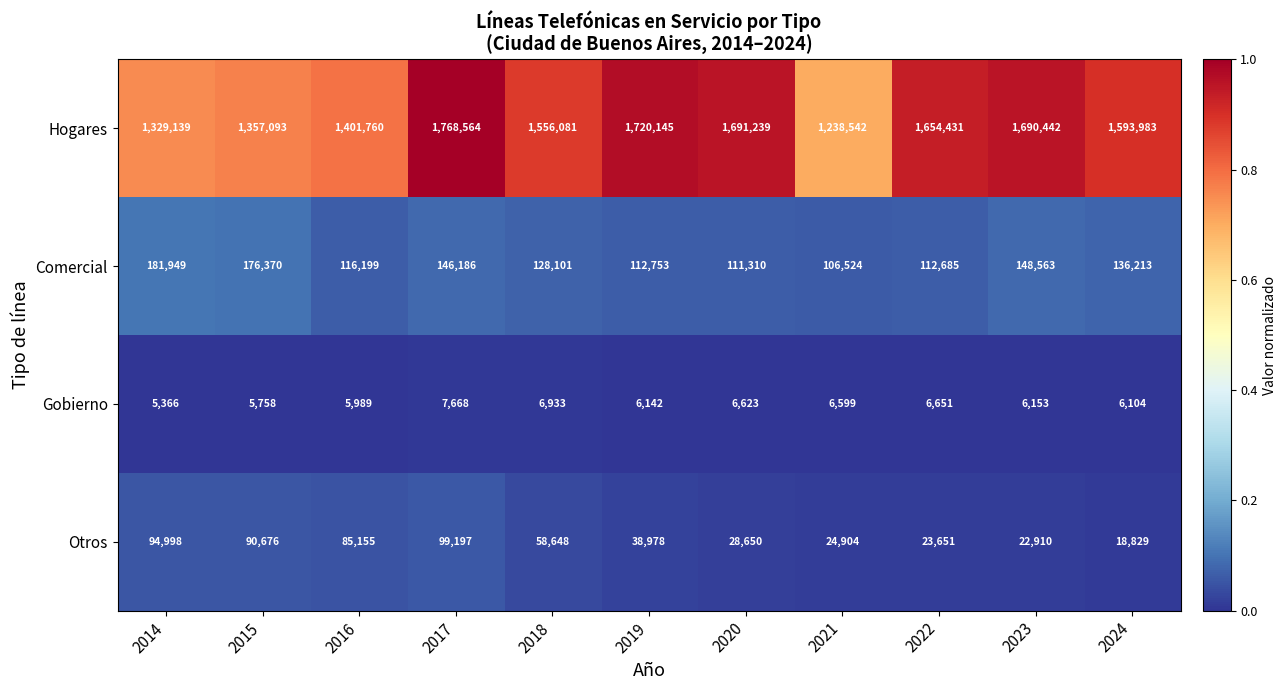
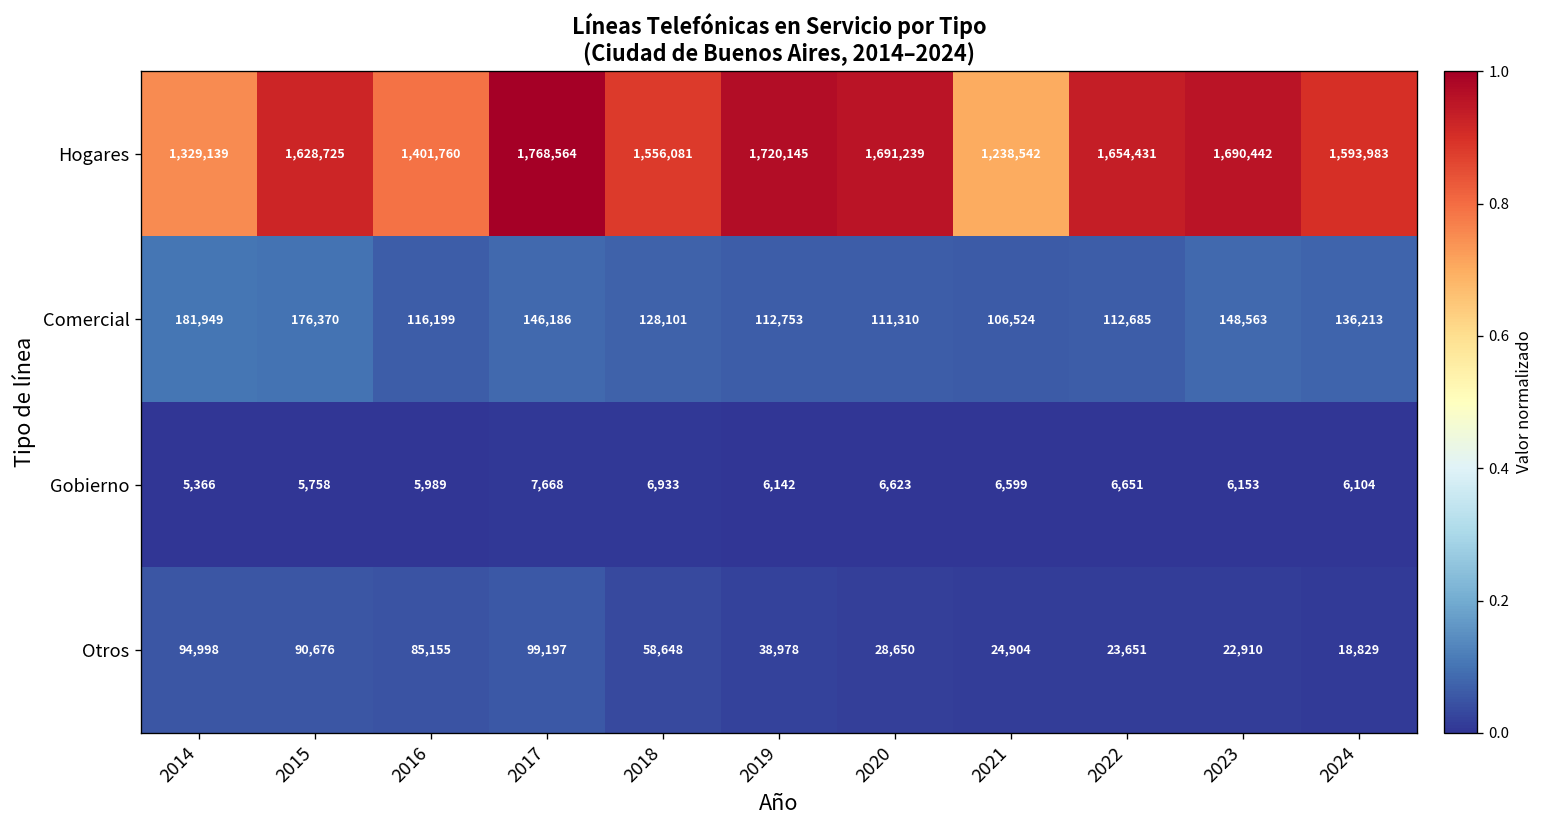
Hogares, 2015: 1,357,093 -> 1,628,725
